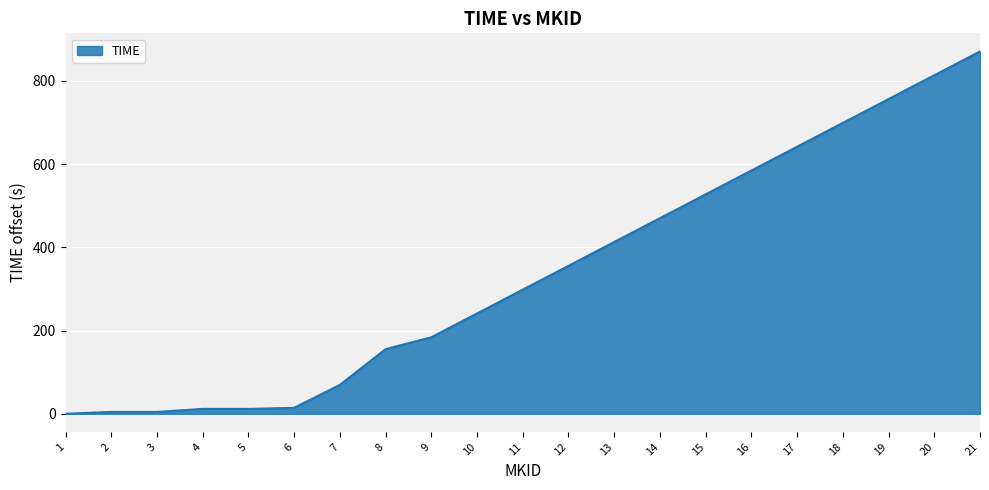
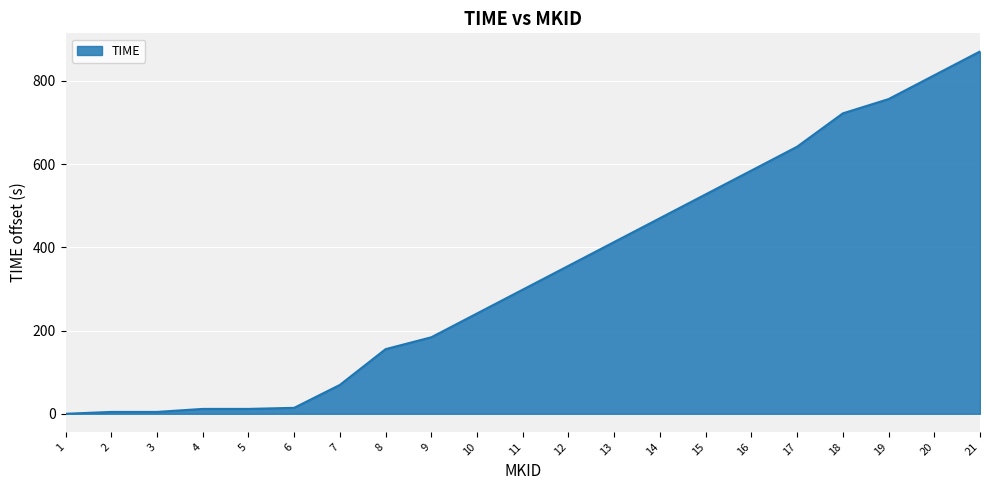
18: 700 -> 720
